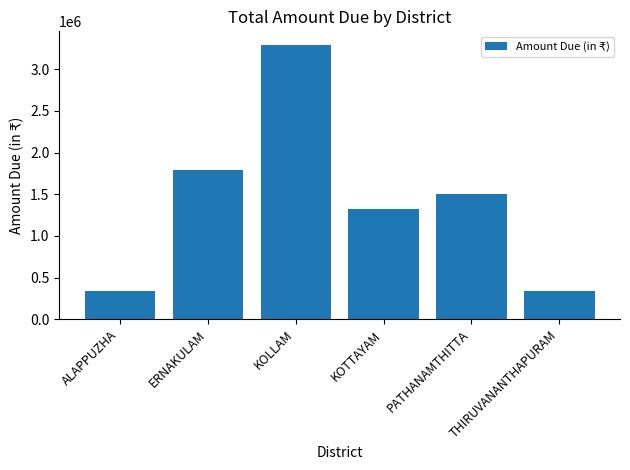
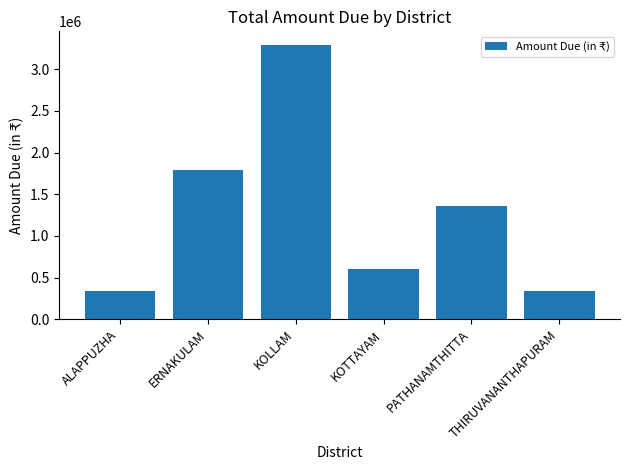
KOTTAYAM: 1300000 -> 600000
PATHANAMTHITTA: 1500000 -> 1400000
